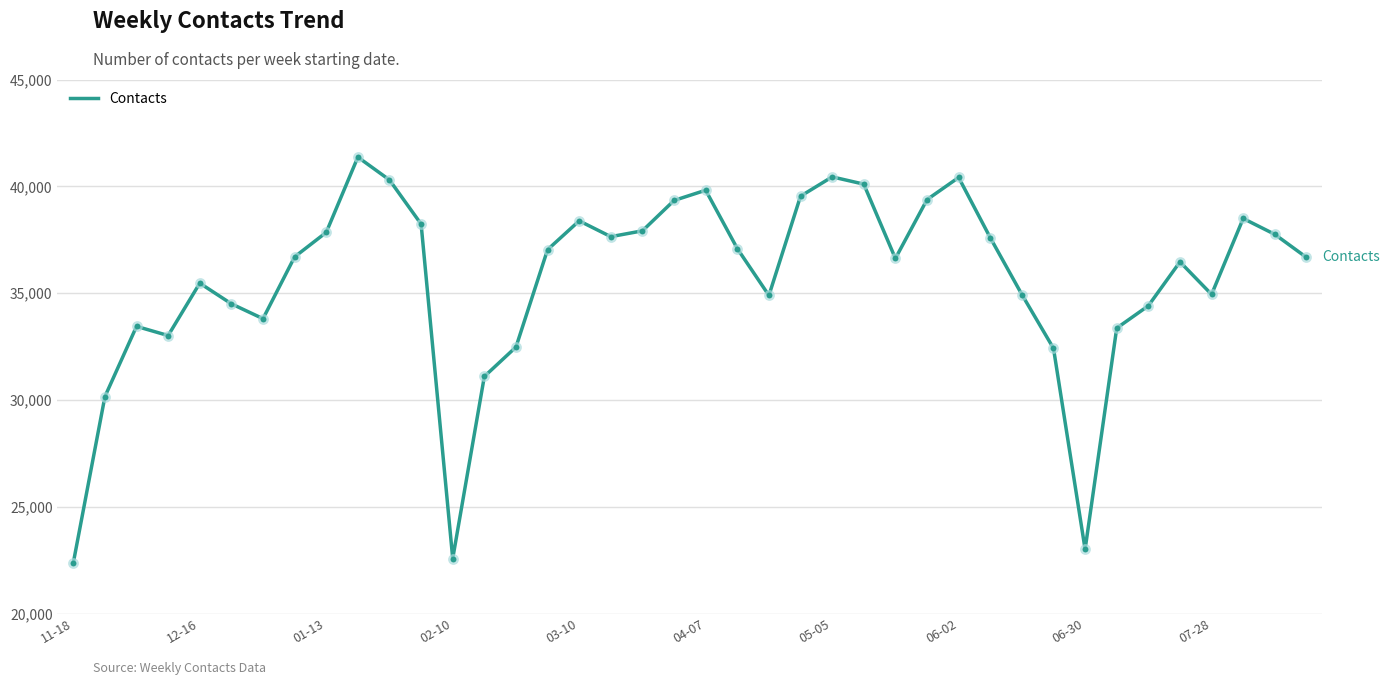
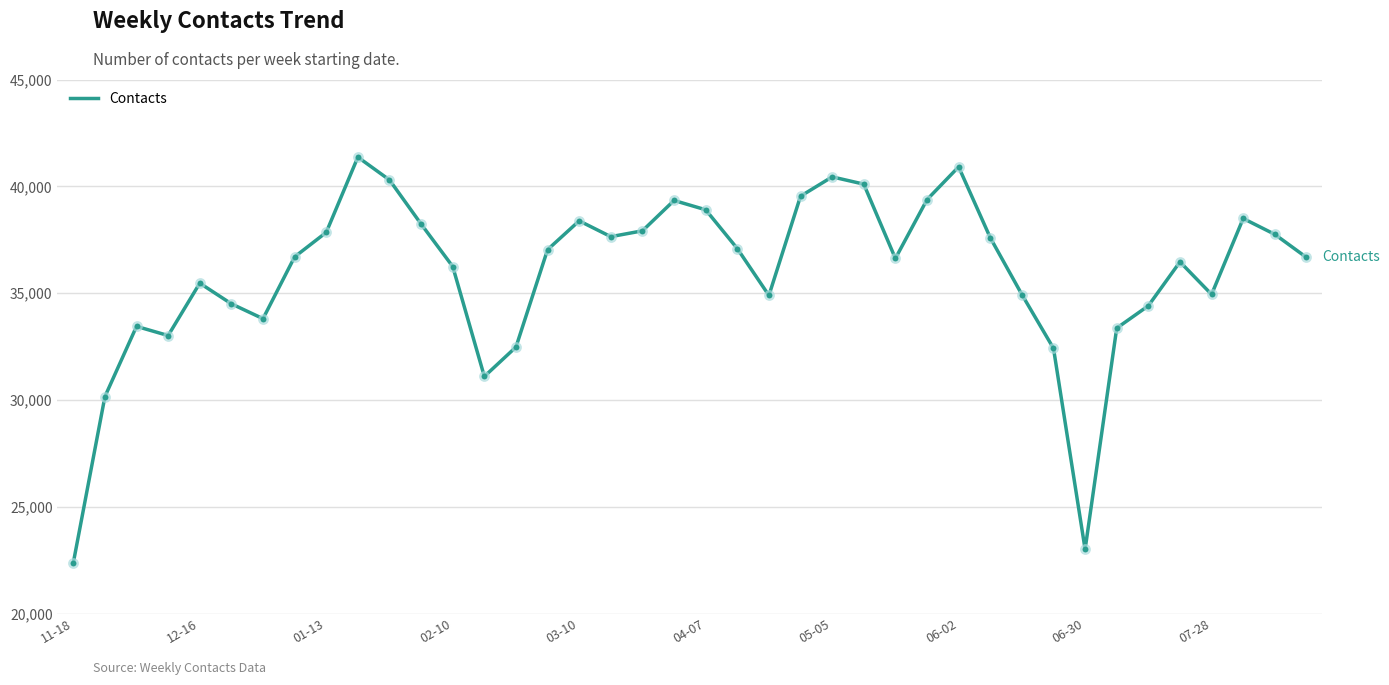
02-10: 22,600 -> 36,200
04-07: 39,800 -> 38,900
06-02: 40,400 -> 40,900
